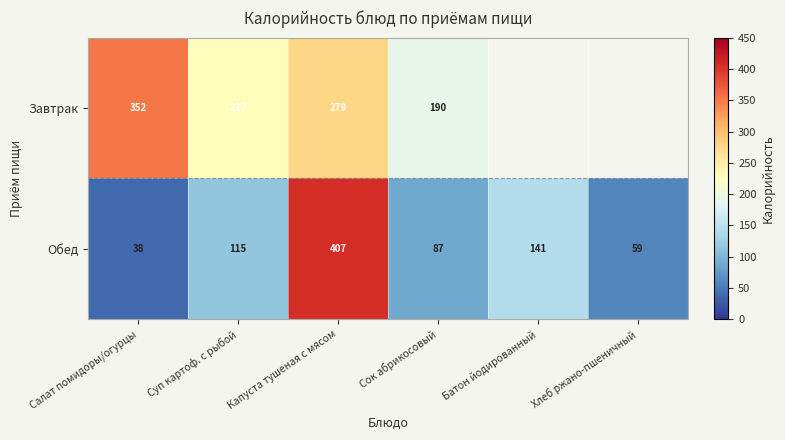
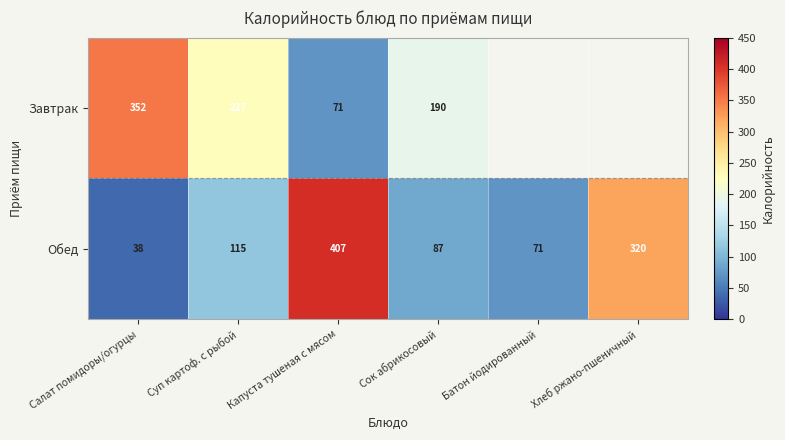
Завтрак, Капуста тушеная с мясом: 279 -> 71
Обед, Батон йодированный: 141 -> 71
Обед, Хлеб ржано-пшеничный: 59 -> 320
